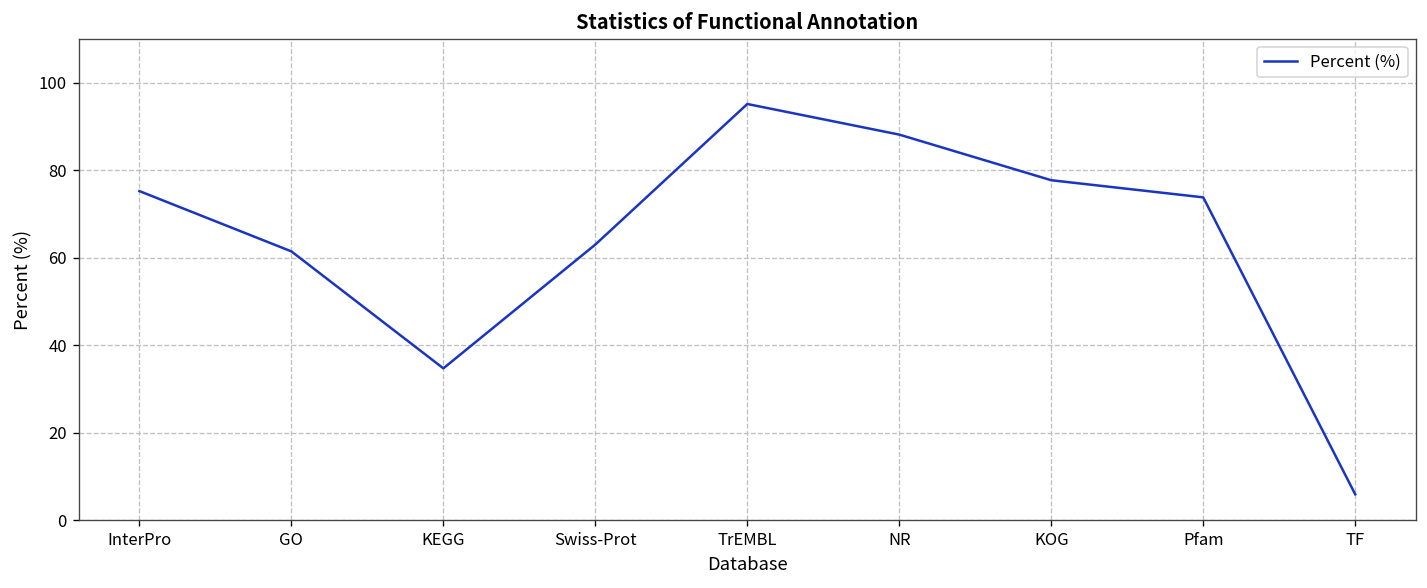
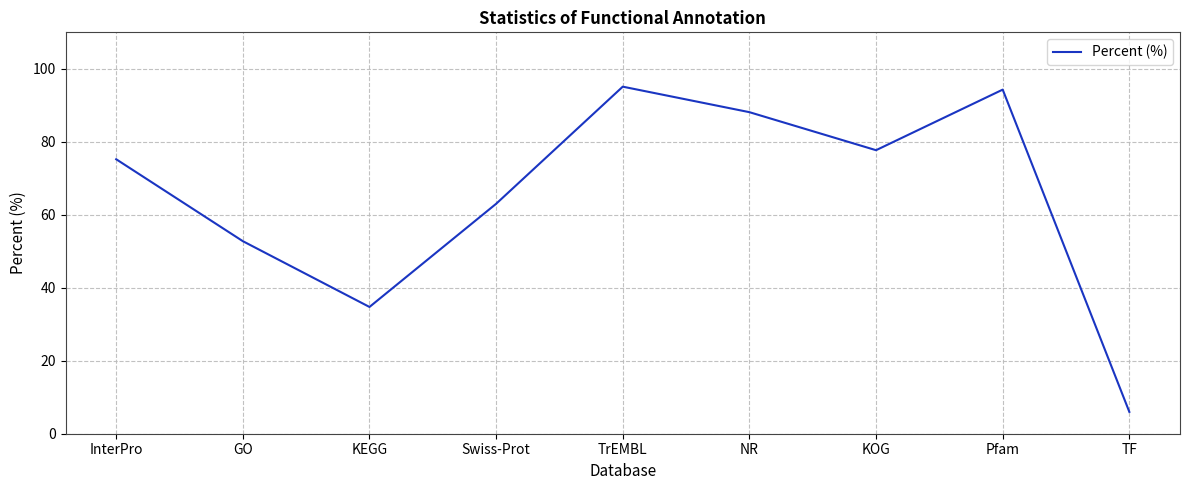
GO: 61 -> 53
Pfam: 74 -> 94
